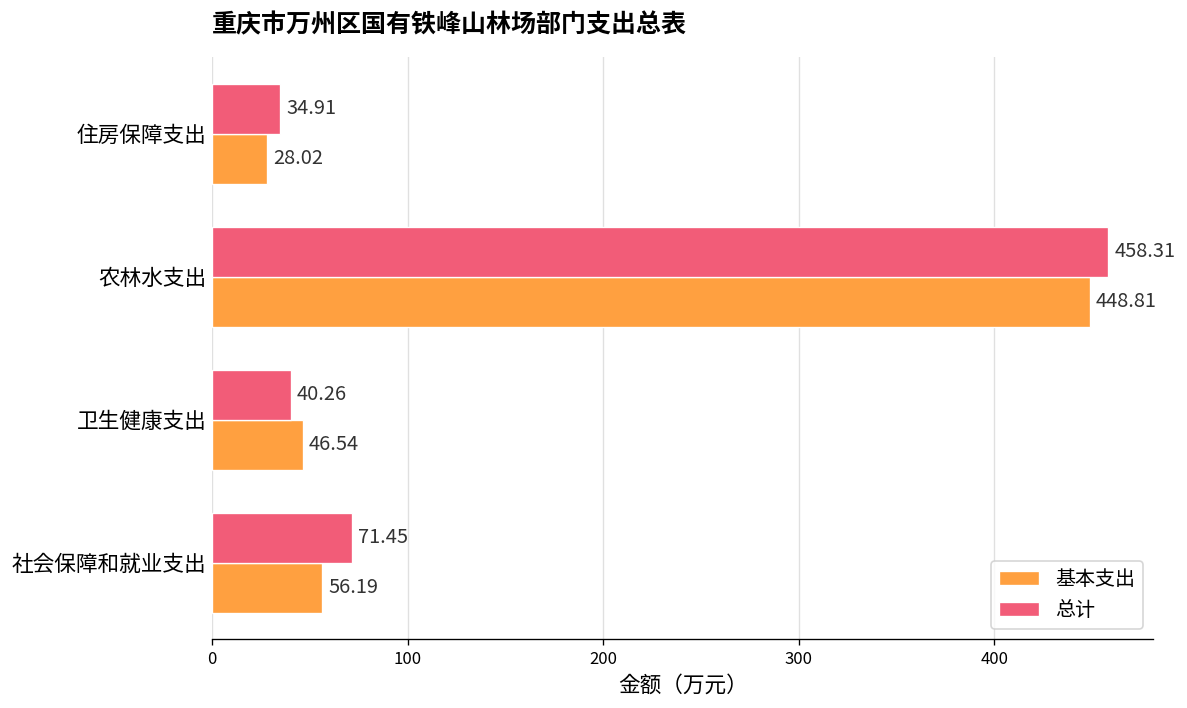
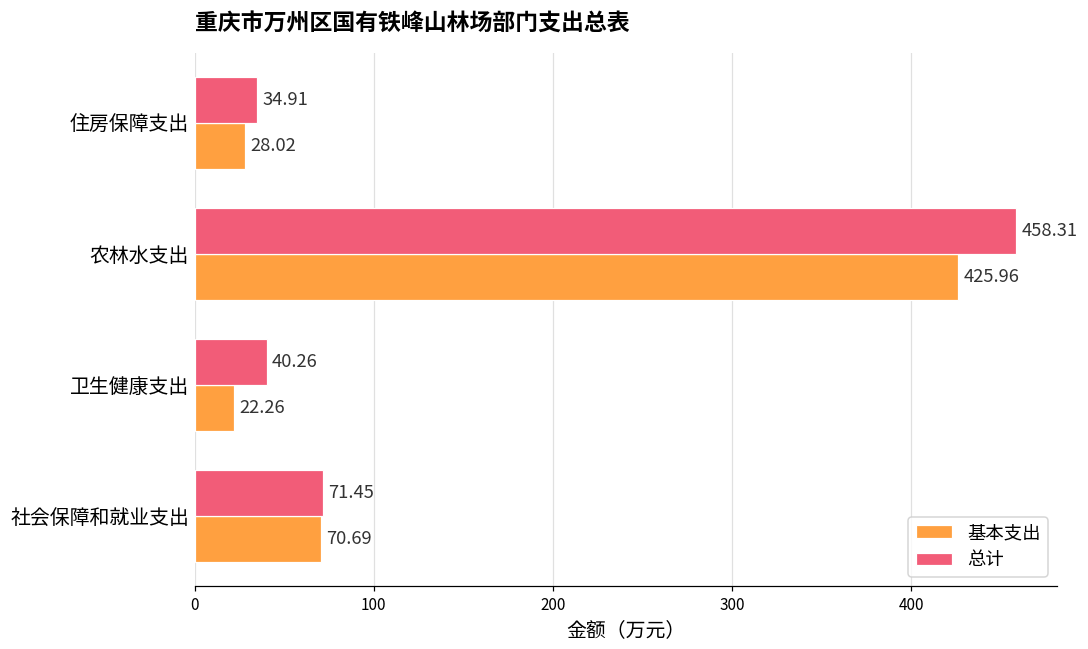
基本支出, 农林水支出: 448.81 -> 425.96
基本支出, 卫生健康支出: 46.54 -> 22.26
基本支出, 社会保障和就业支出: 56.19 -> 70.69
